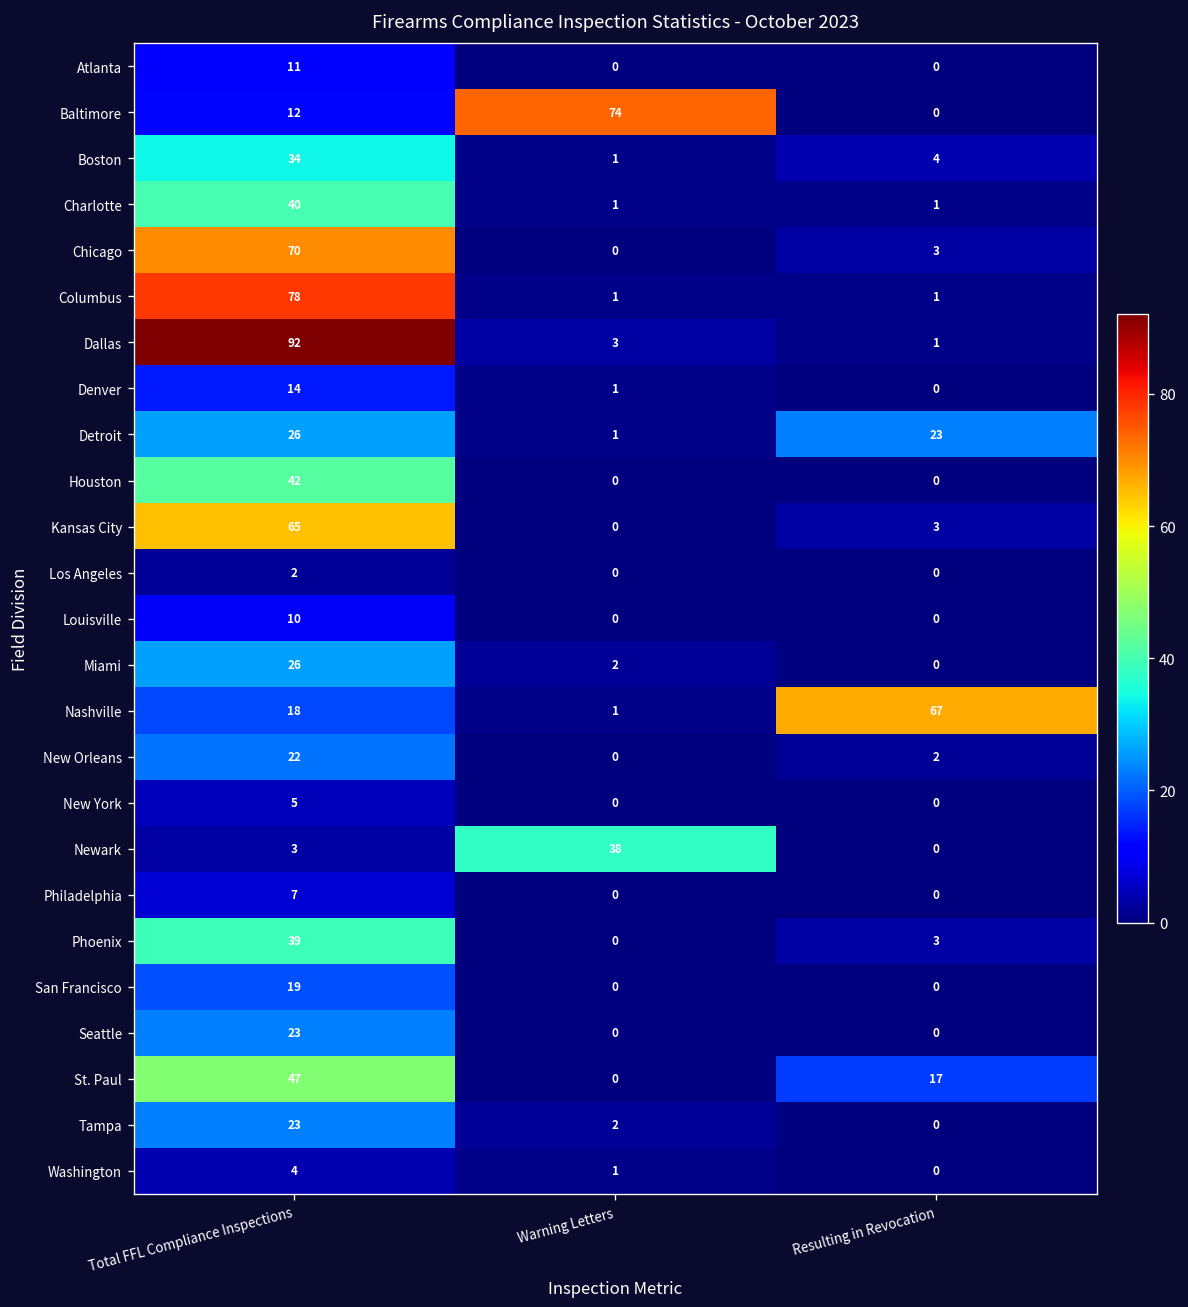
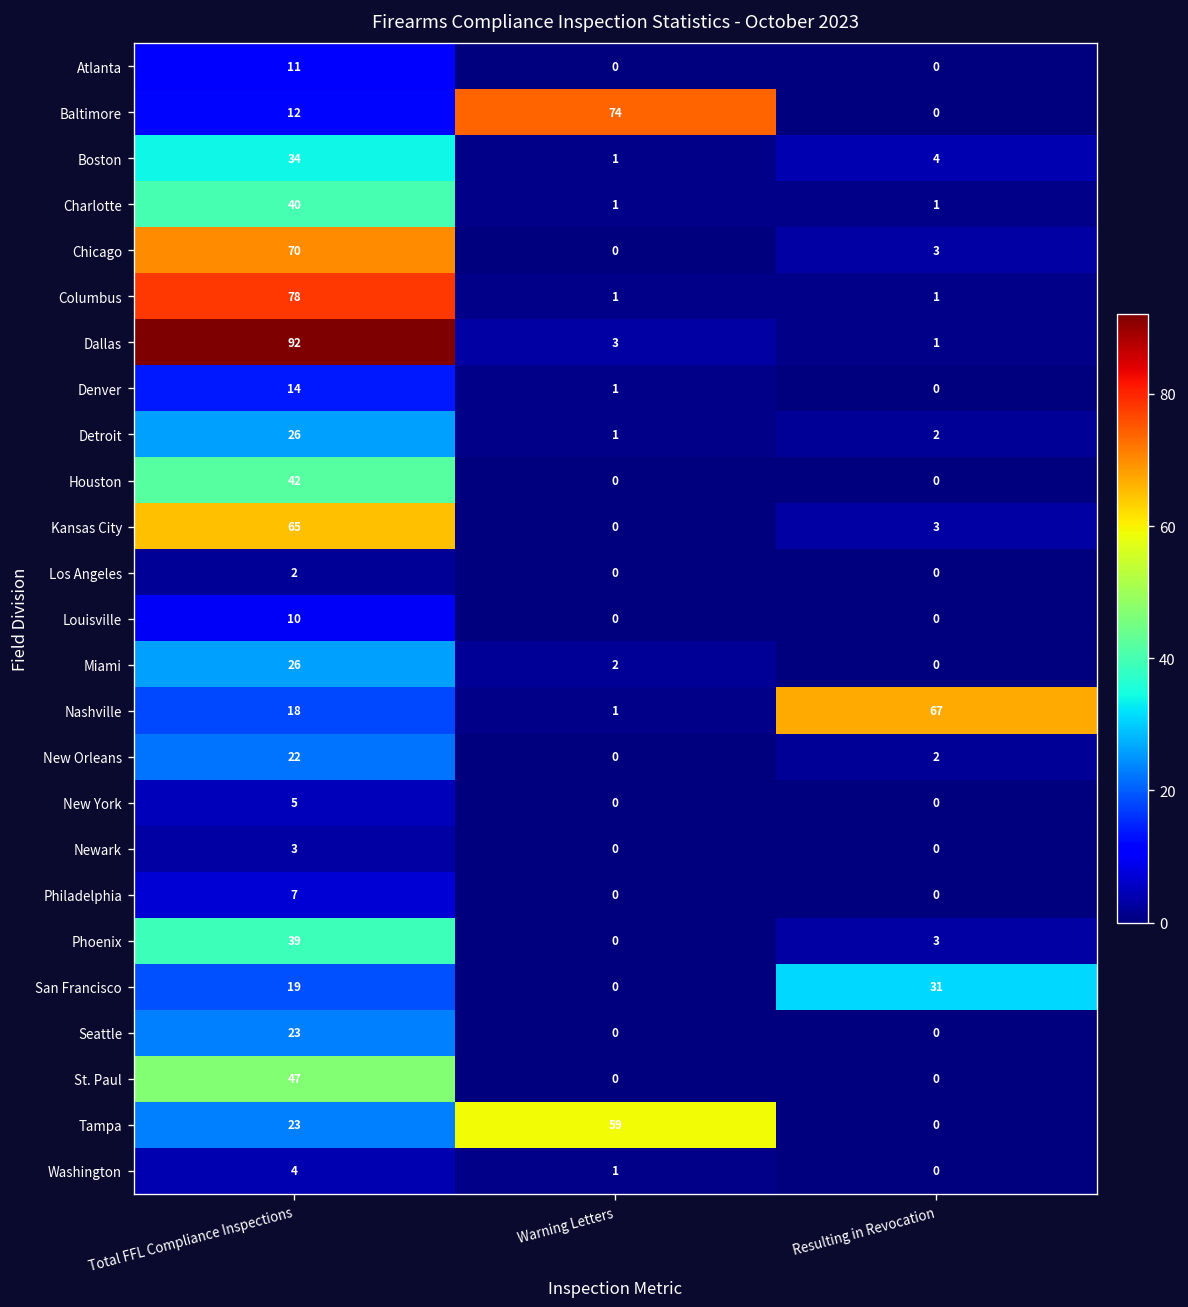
Detroit, Resulting in Revocation: 23 -> 2
Newark, Warning Letters: 38 -> 0
San Francisco, Resulting in Revocation: 0 -> 31
St. Paul, Resulting in Revocation: 17 -> 0
Tampa, Warning Letters: 2 -> 59
